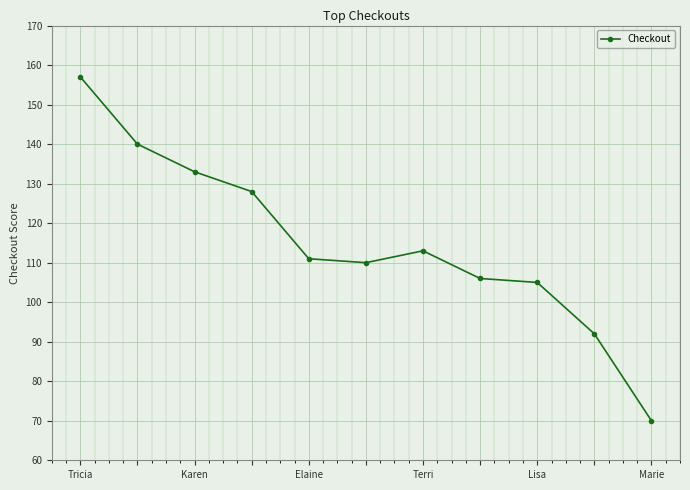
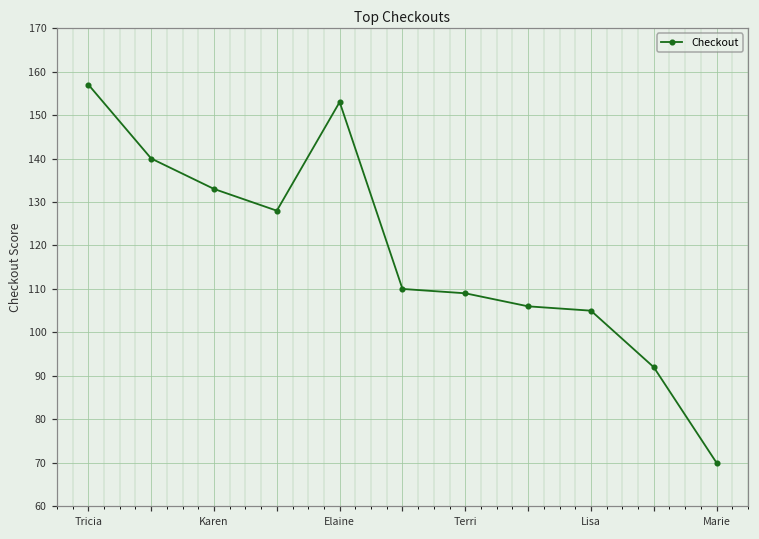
Elaine: 111 -> 153
Terri: 113 -> 109
